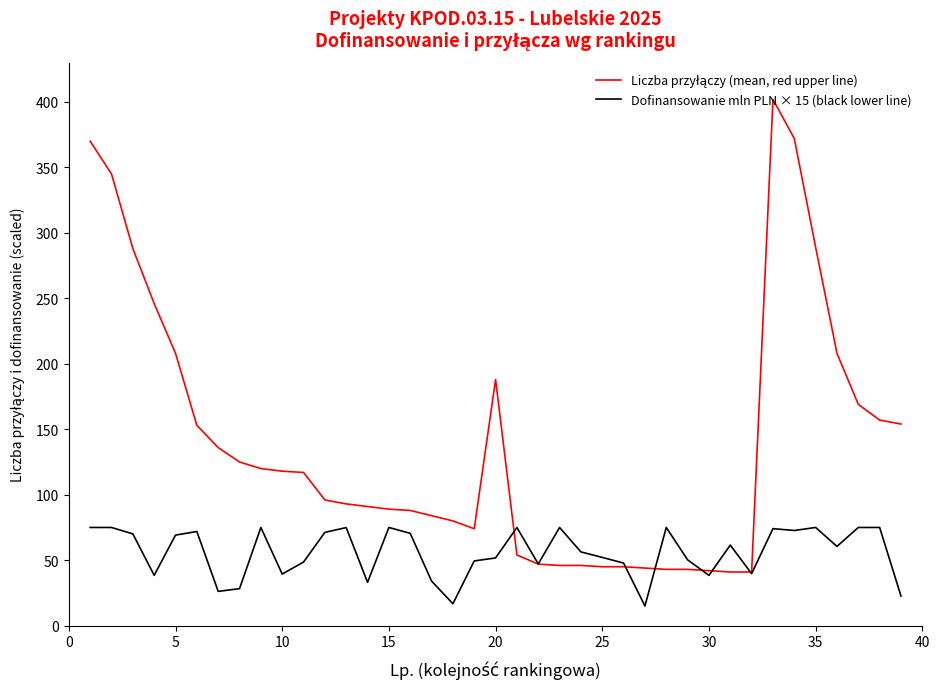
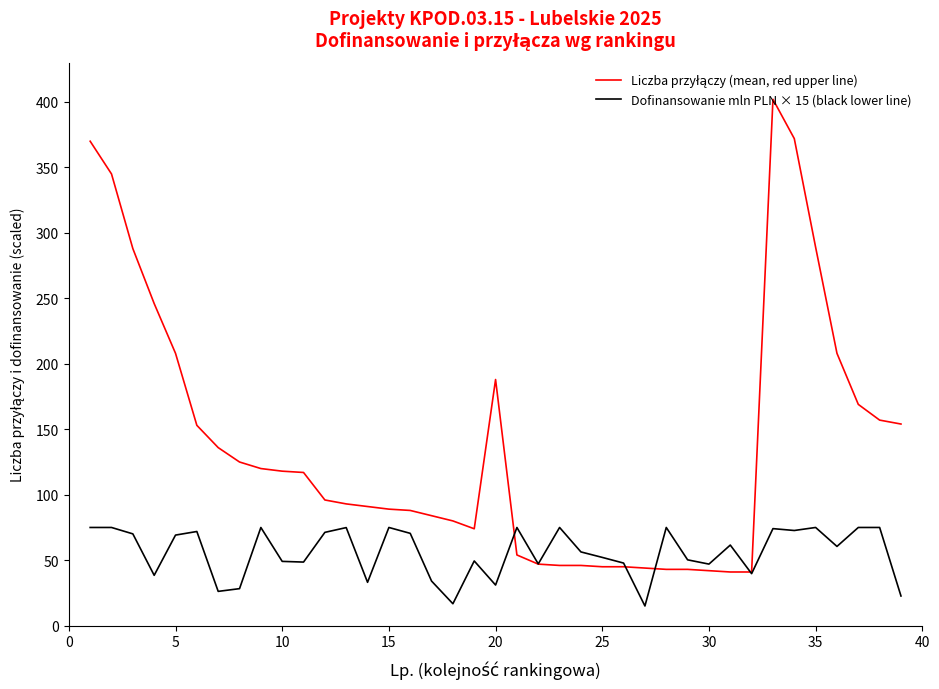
Dofinansowanie mln PLN × 15 (black lower line), 10: 39 -> 49
Dofinansowanie mln PLN × 15 (black lower line), 20: 52 -> 31
Dofinansowanie mln PLN × 15 (black lower line), 30: 38 -> 47
